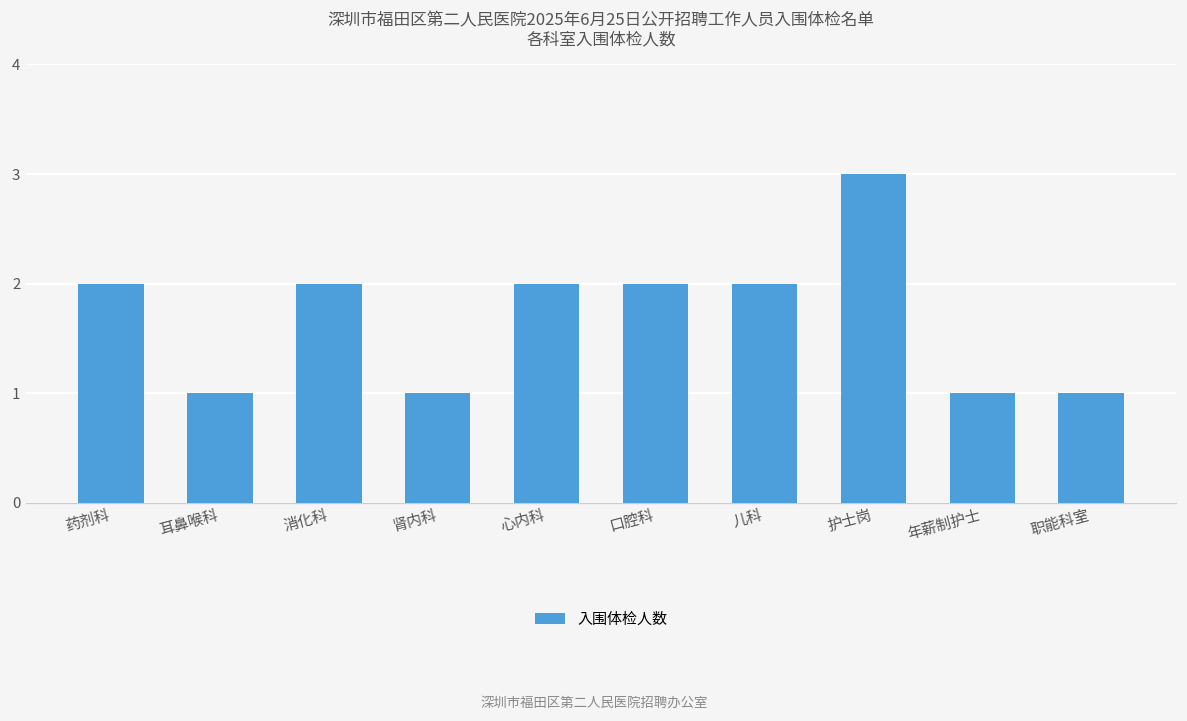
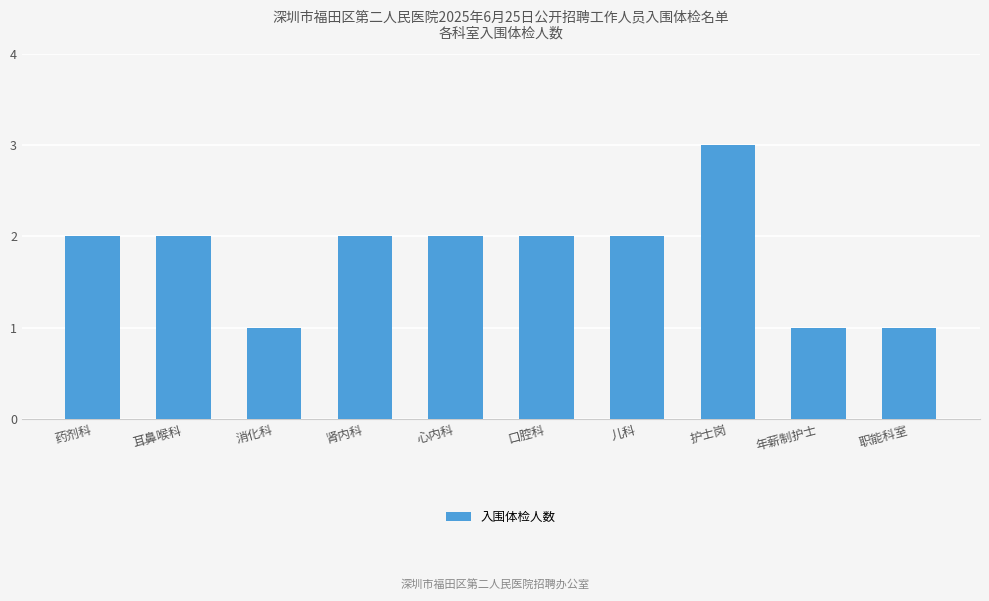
耳鼻喉科: 1 -> 2
消化科: 2 -> 1
肾内科: 1 -> 2
